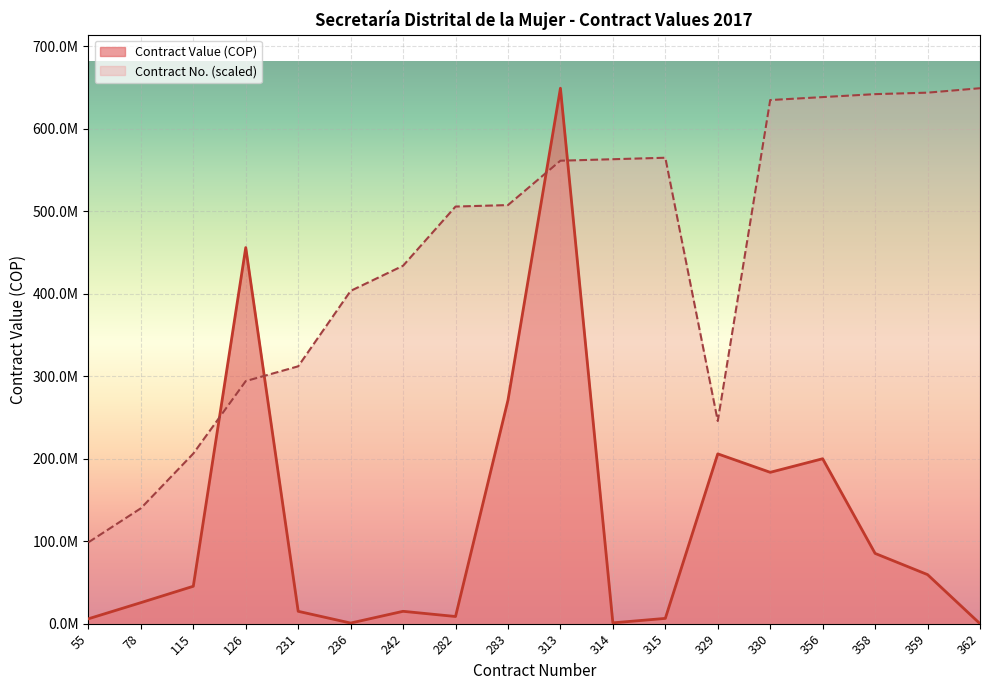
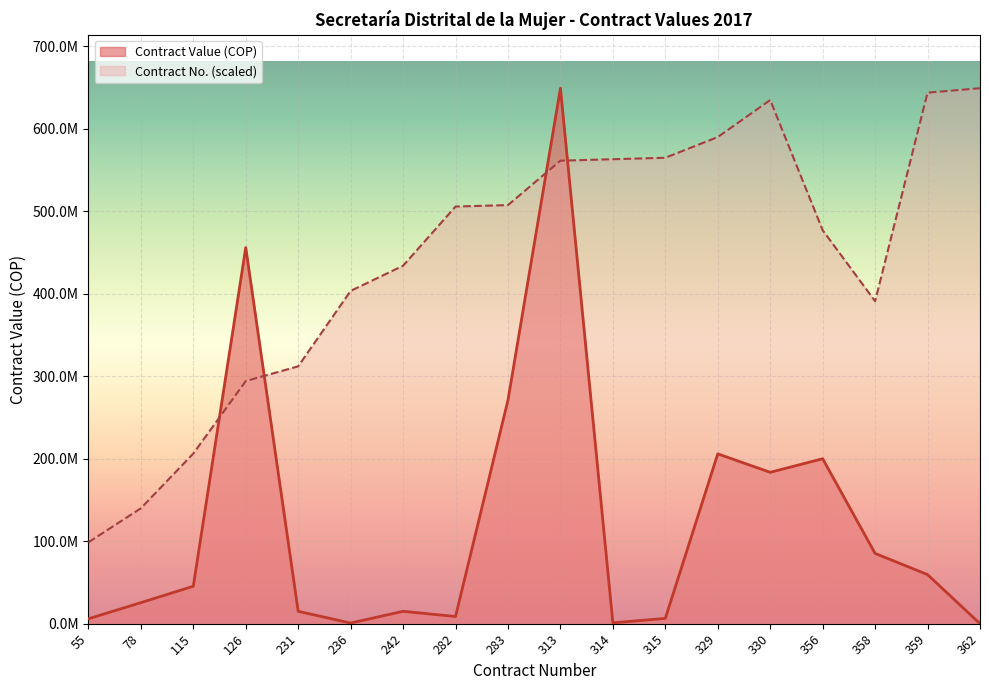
Contract No. (scaled), 329: 250000000 -> 590000000
Contract No. (scaled), 356: 640000000 -> 480000000
Contract No. (scaled), 358: 640000000 -> 390000000
